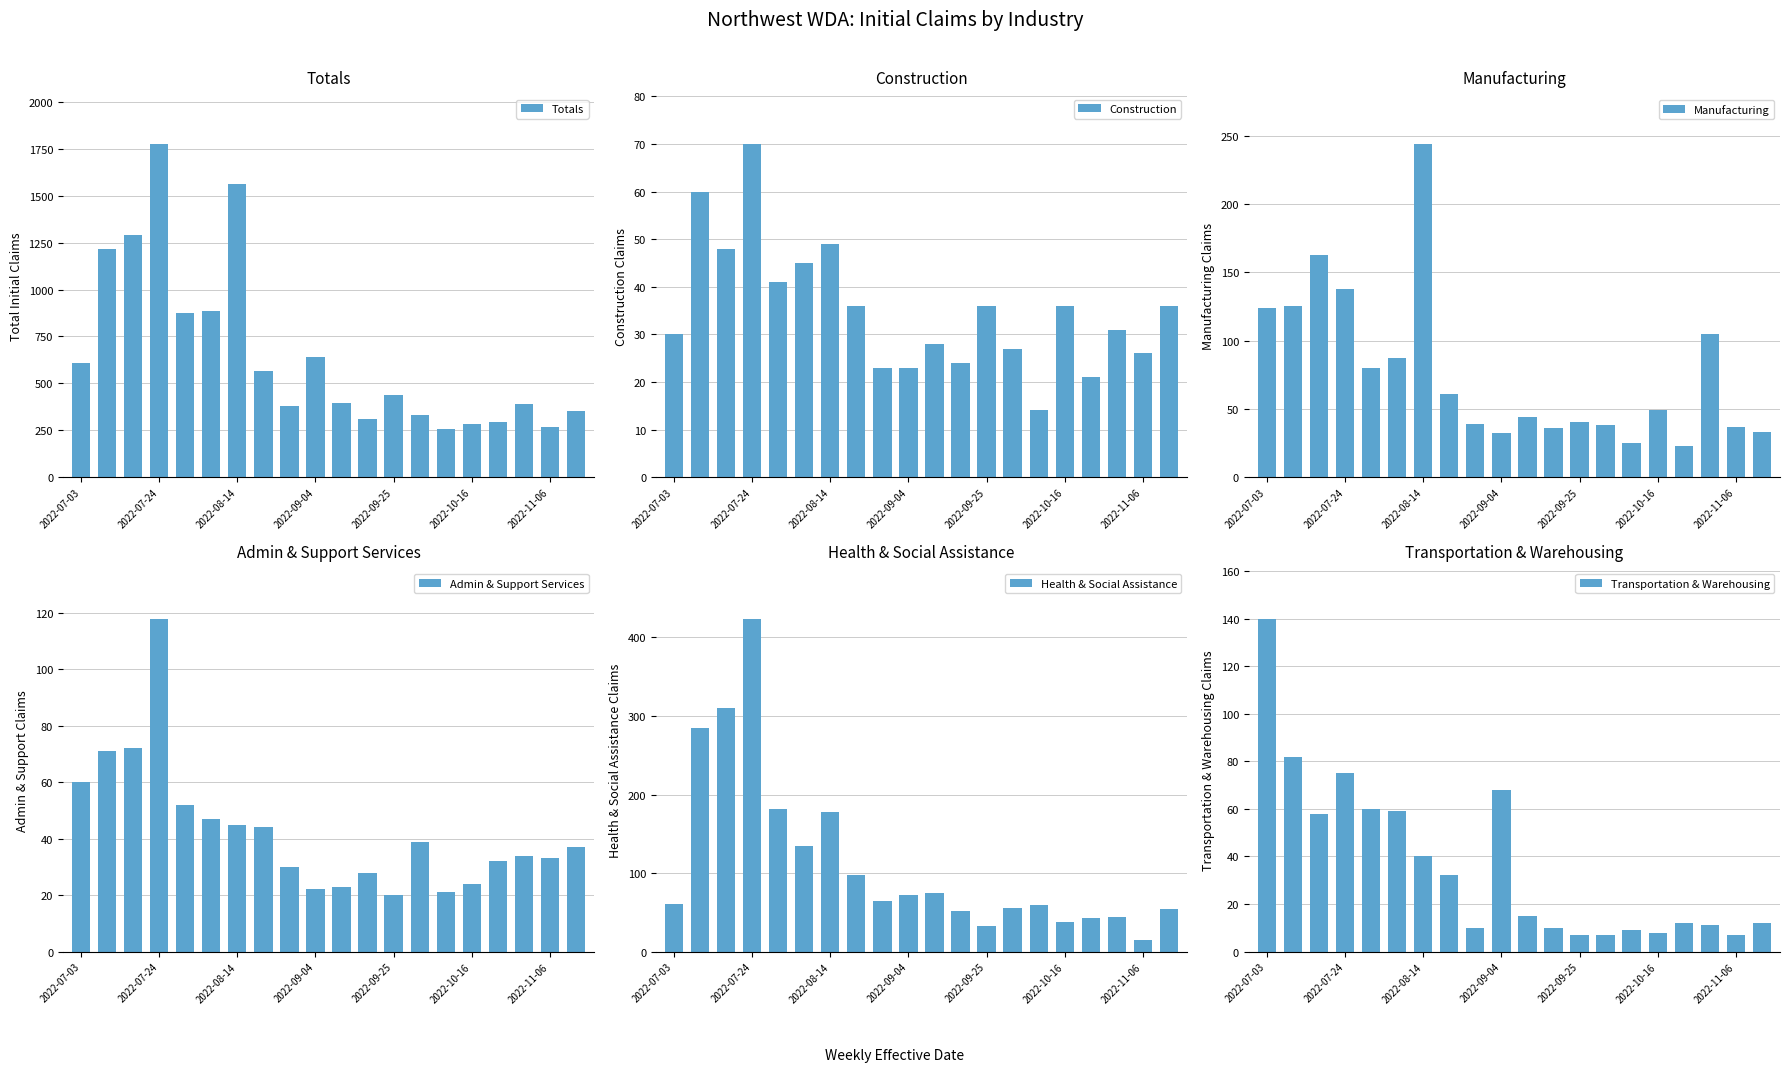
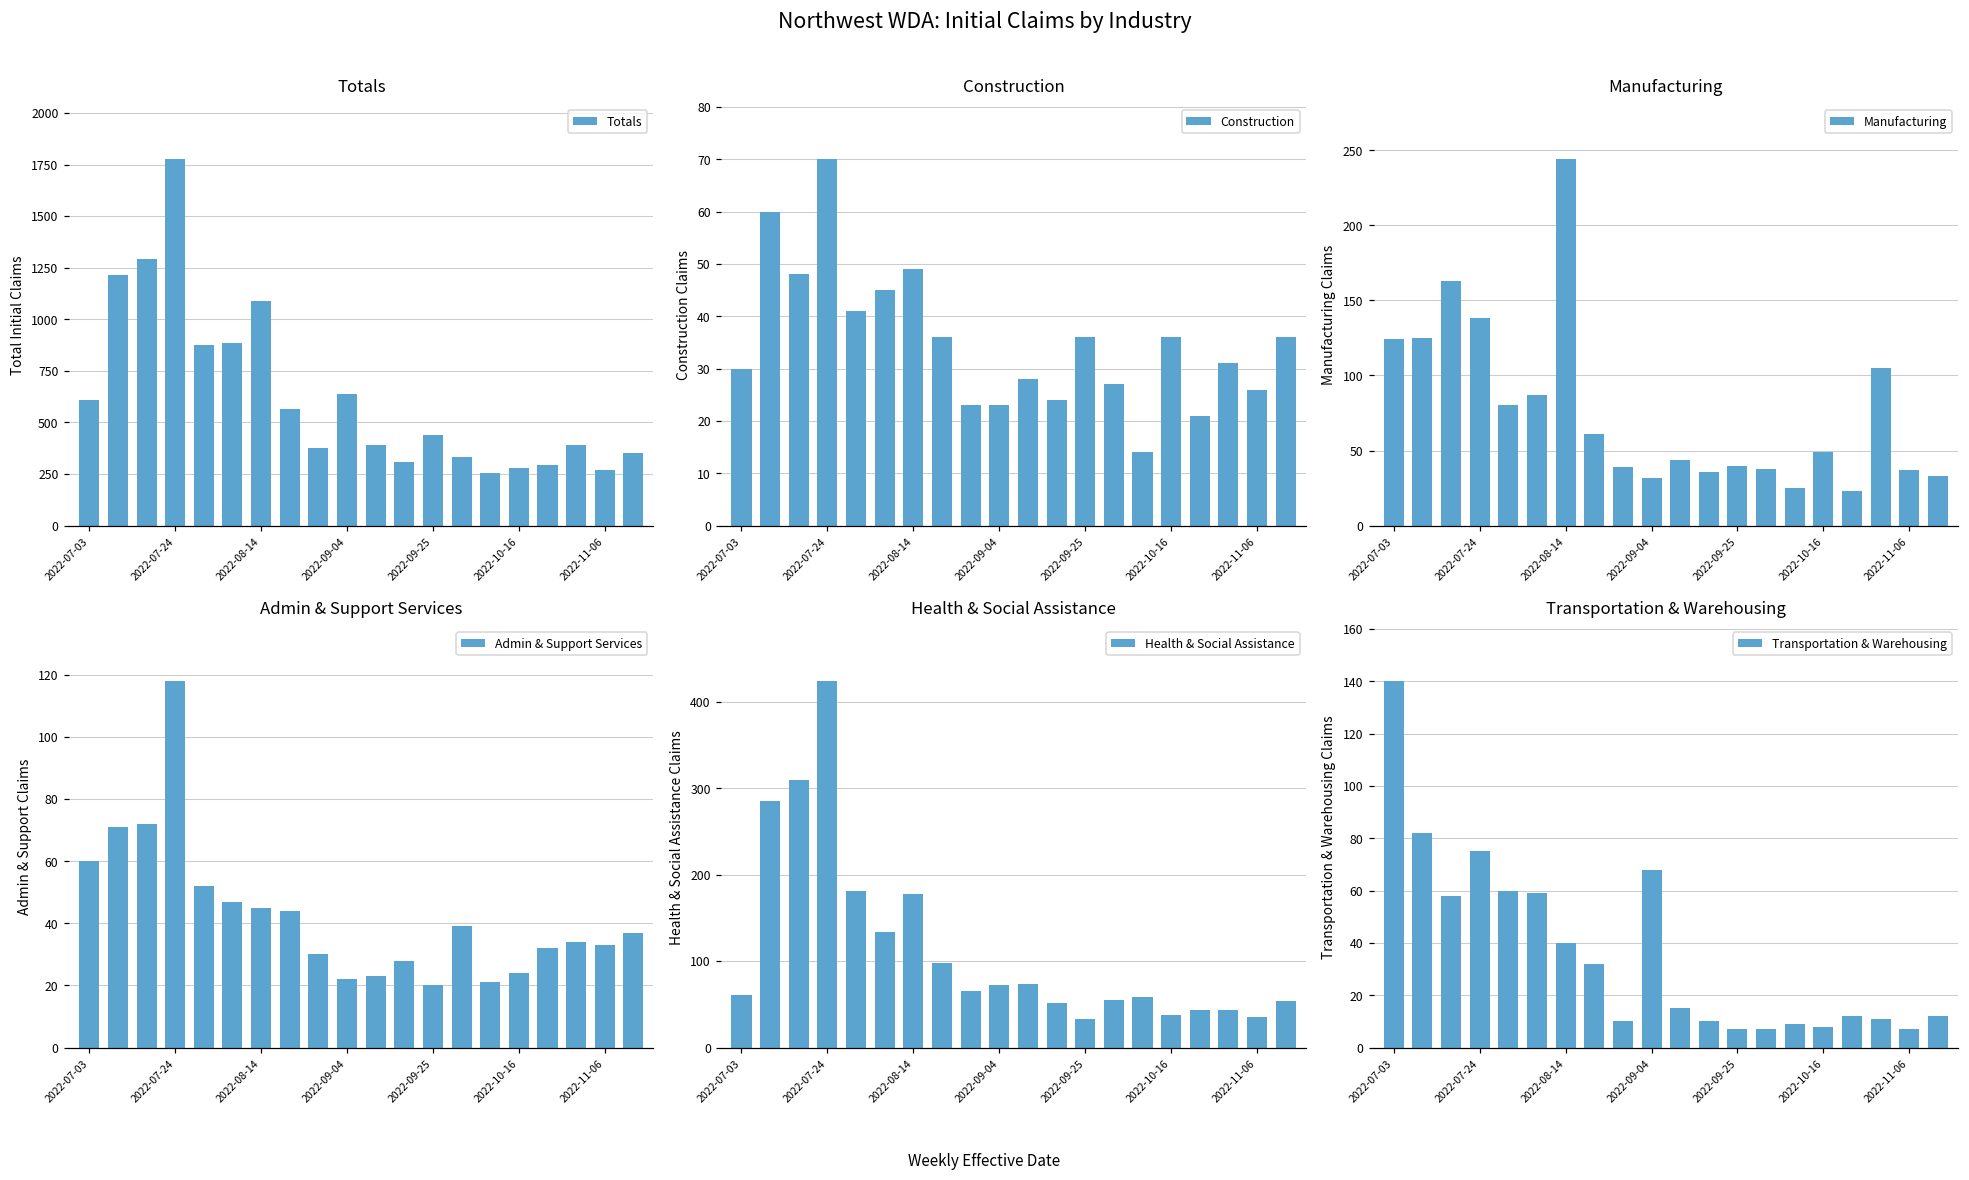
Totals, 2022-08-14: 1560 -> 1090
Health & Social Assistance, 2022-11-06: 20 -> 40
